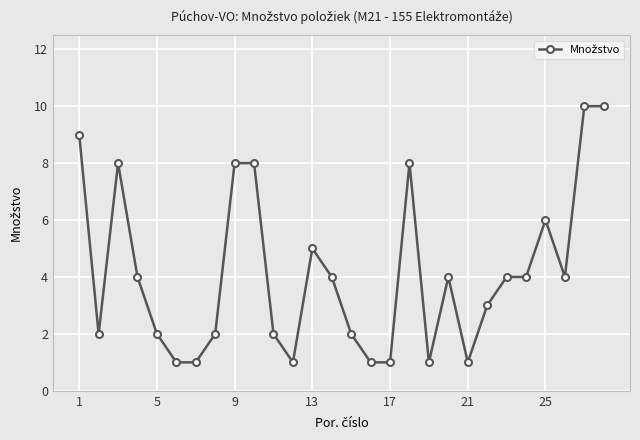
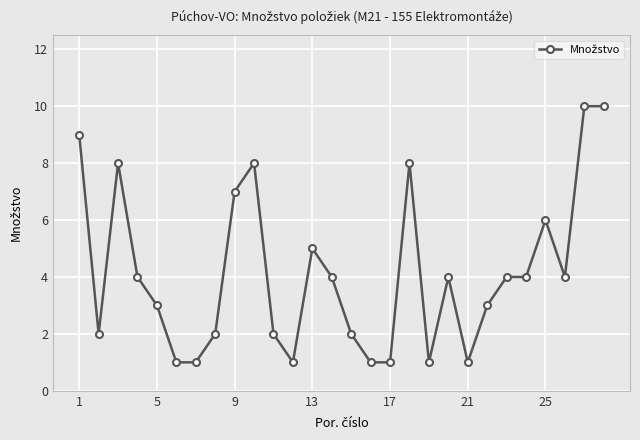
5: 2 -> 3
9: 8 -> 7
